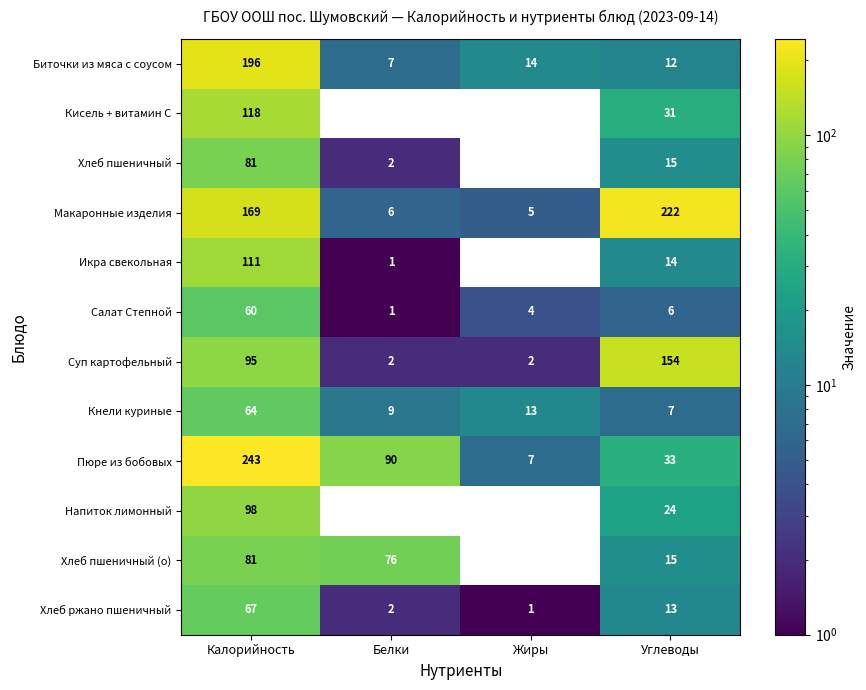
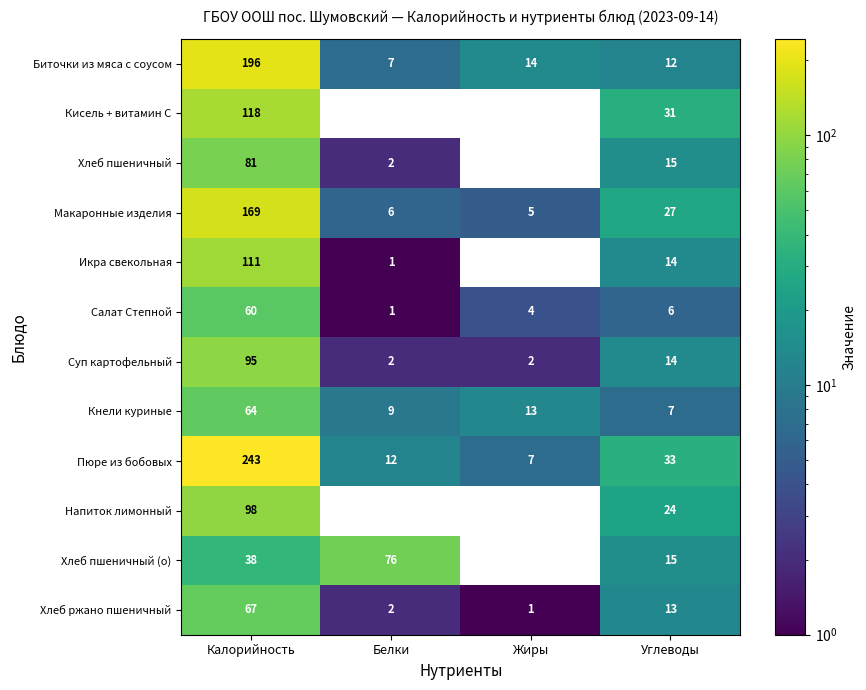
Макаронные изделия, Углеводы: 222 -> 27
Суп картофельный, Углеводы: 154 -> 14
Пюре из бобовых, Белки: 90 -> 12
Хлеб пшеничный (о), Калорийность: 81 -> 38
